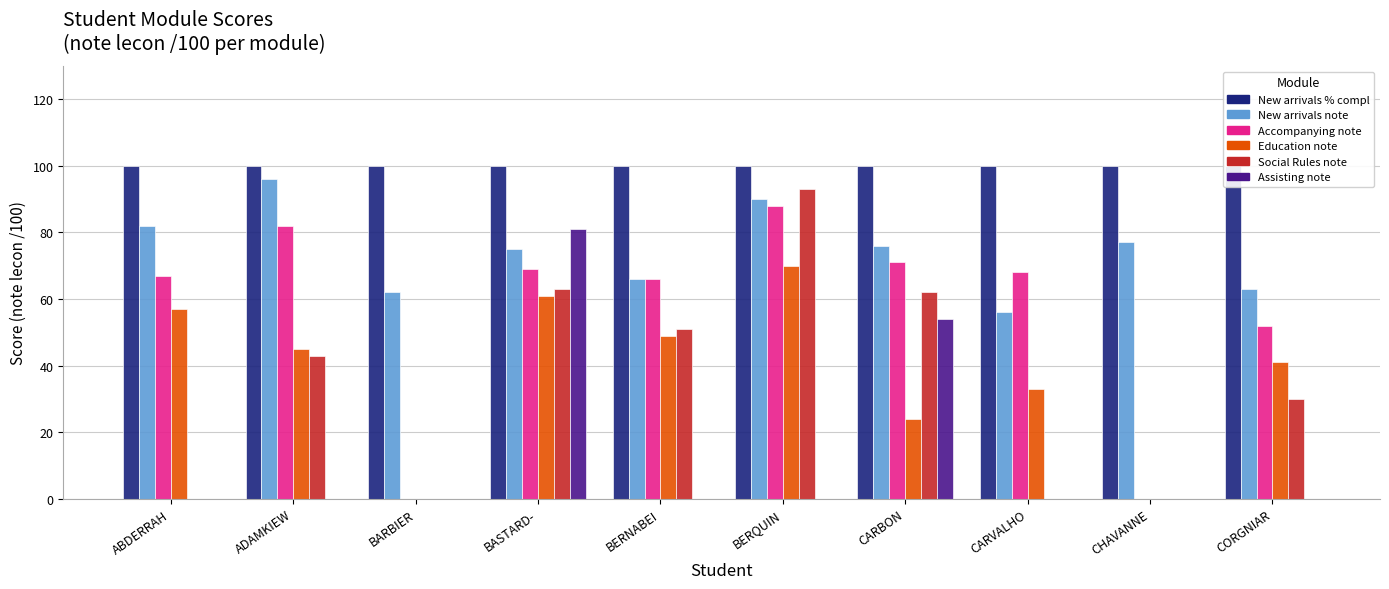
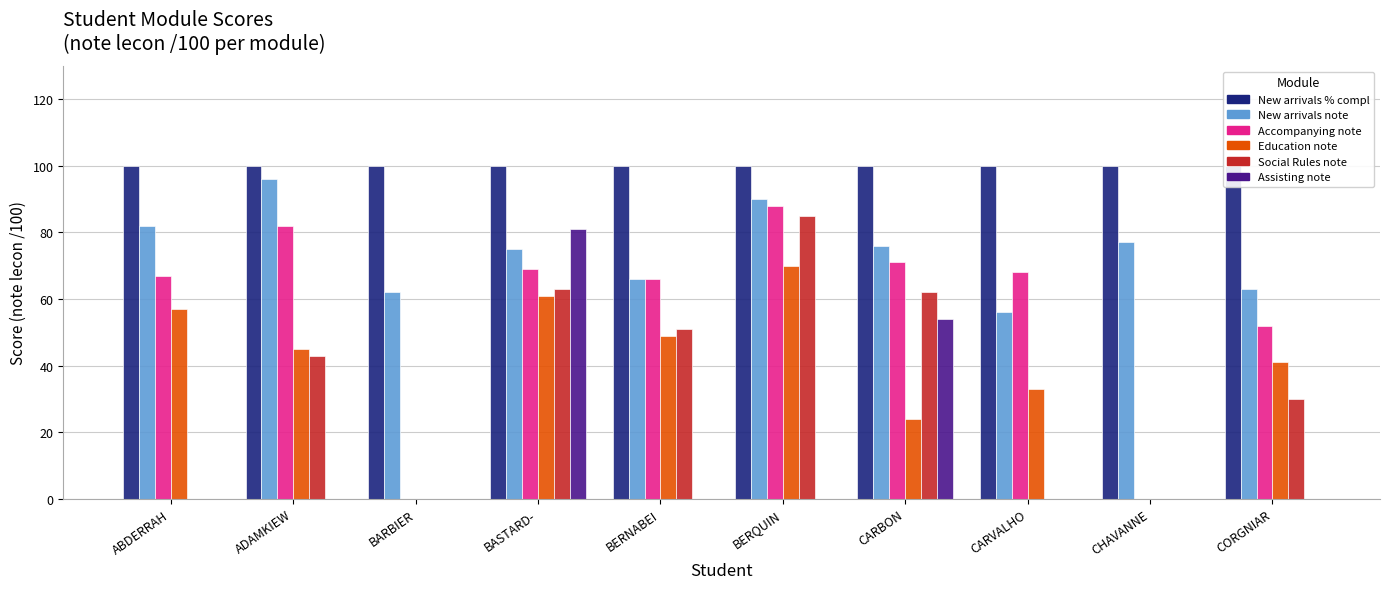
Social Rules note, BERQUIN: 93 -> 85
